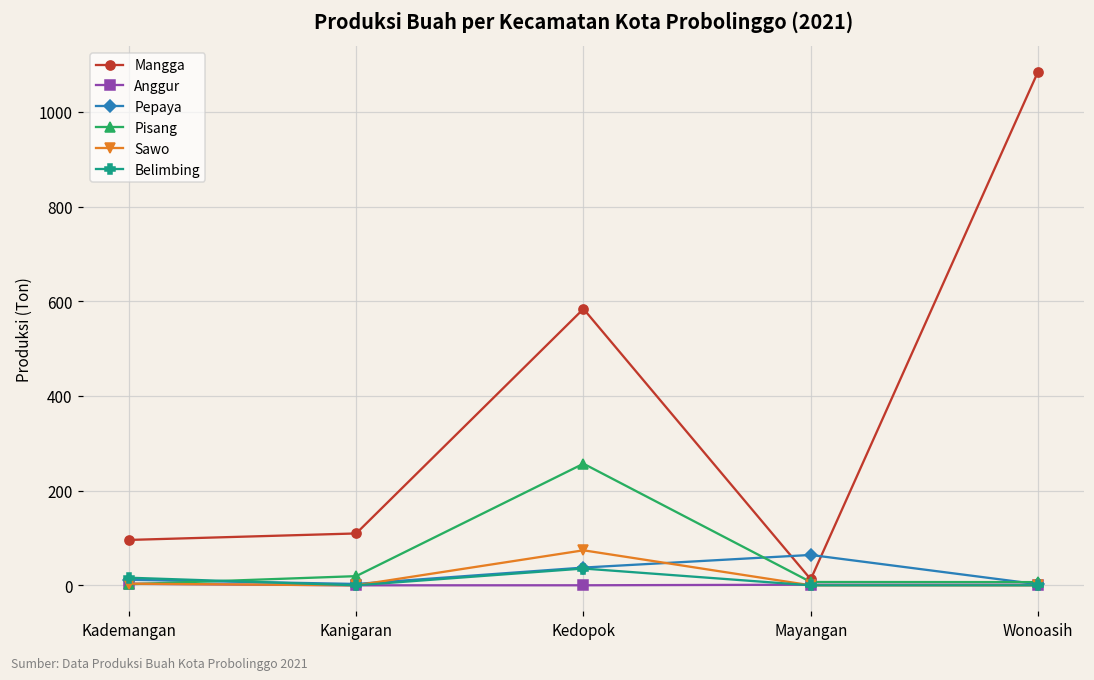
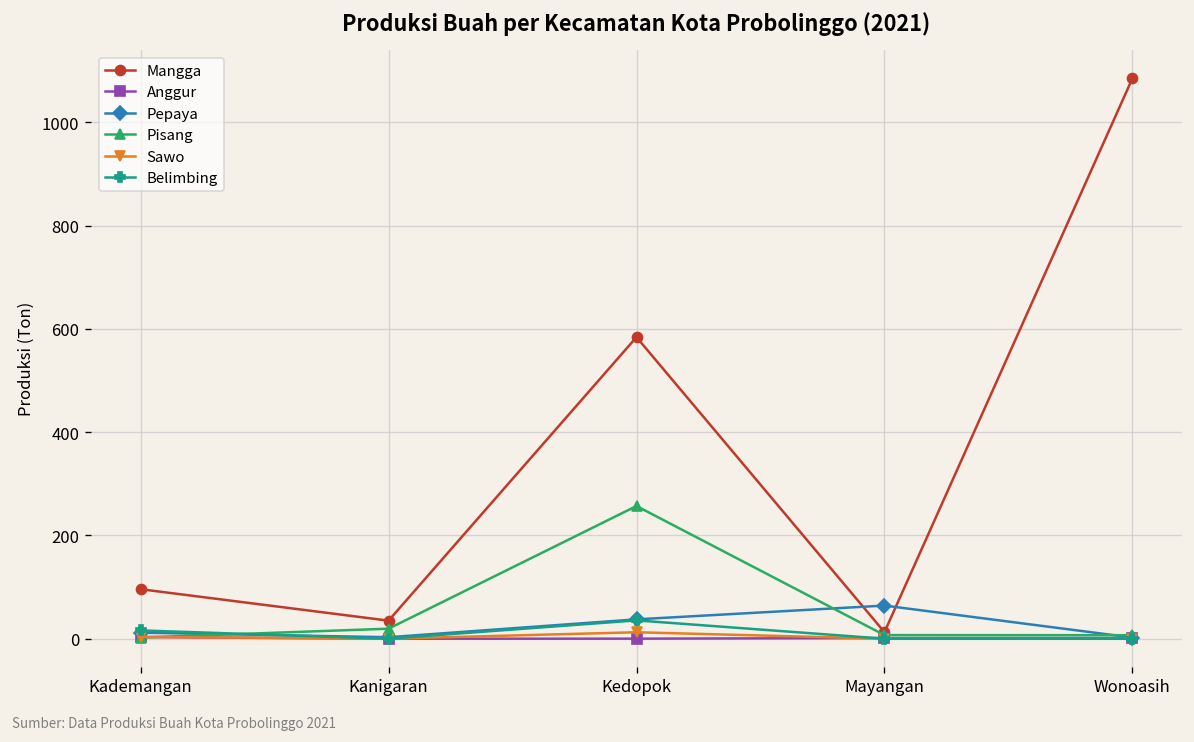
Mangga, Kanigaran: 110 -> 40
Sawo, Kedopok: 70 -> 10
